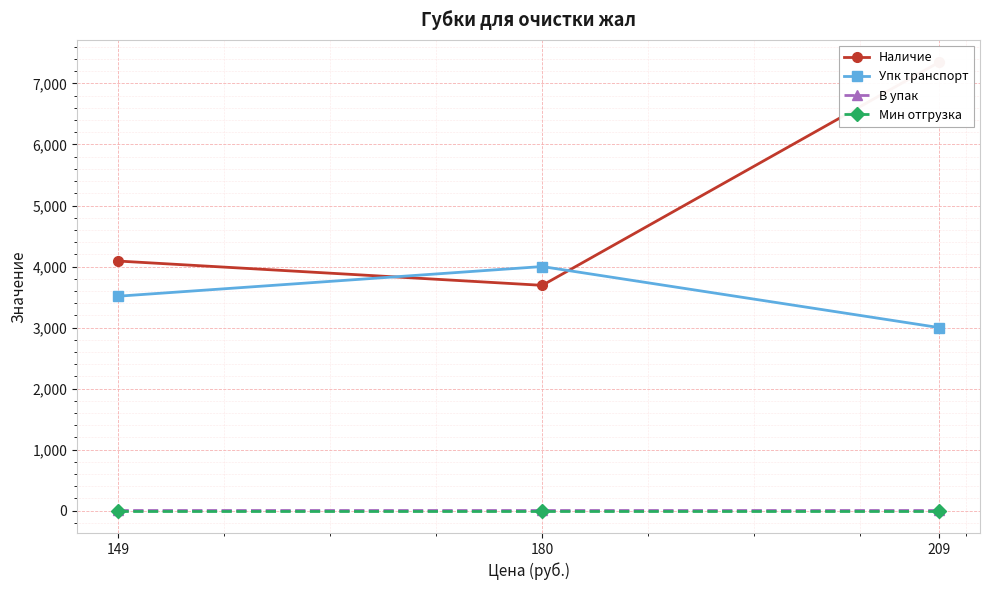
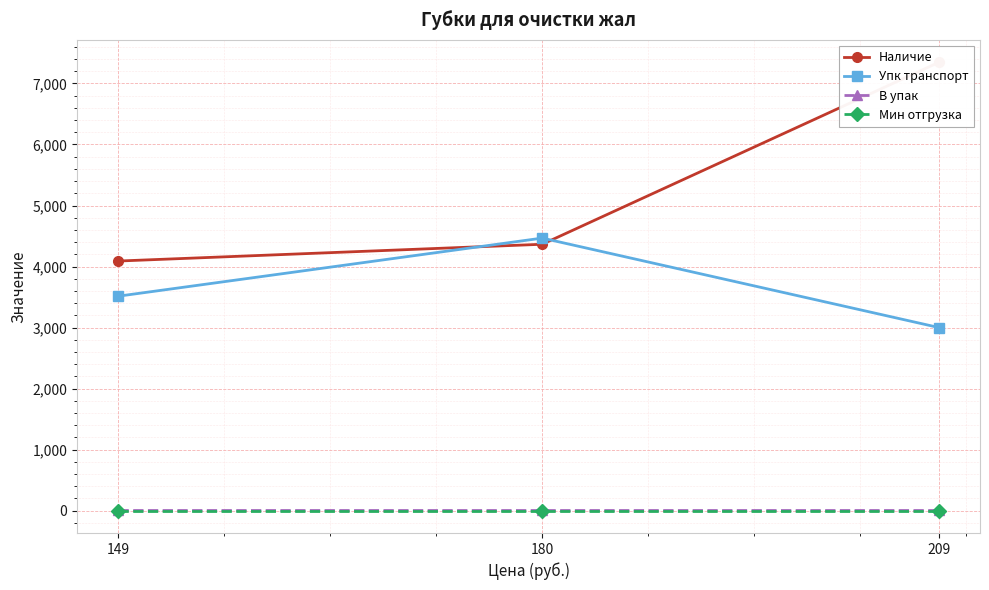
Наличие, 180: 3,700 -> 4,400
Упк транспорт, 180: 4,000 -> 4,500
